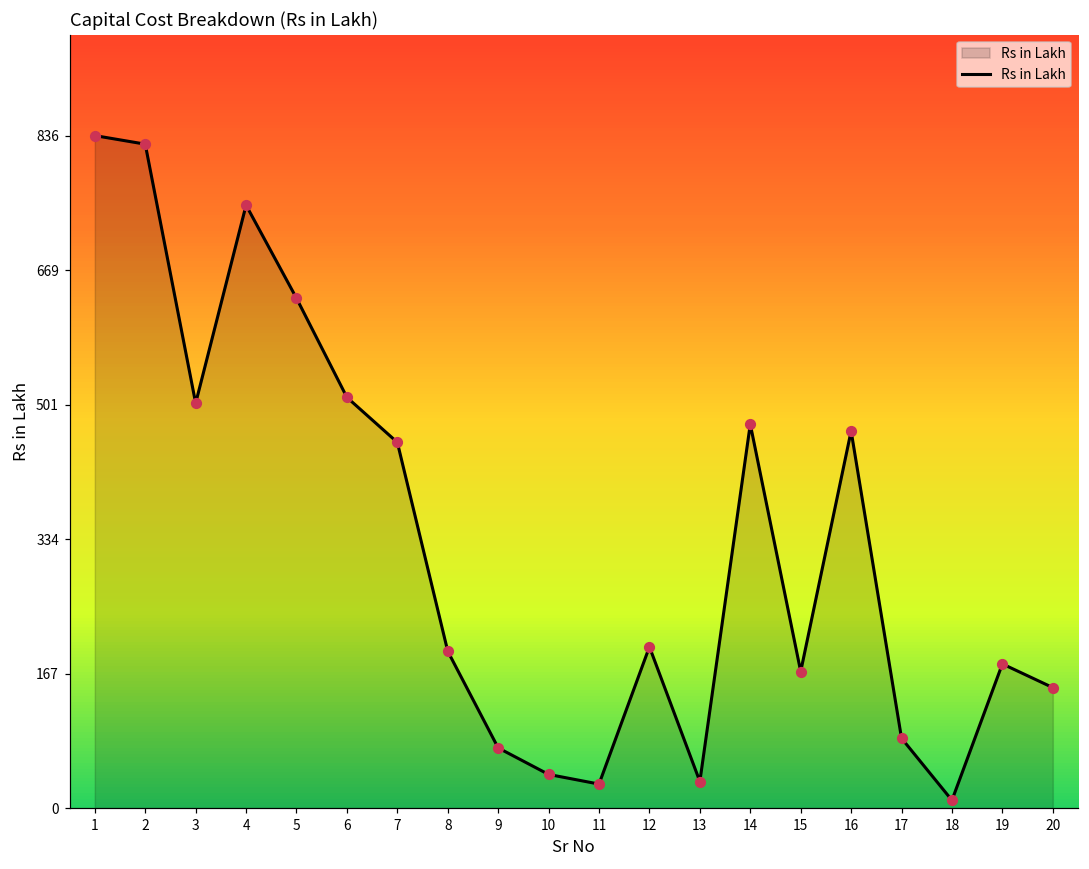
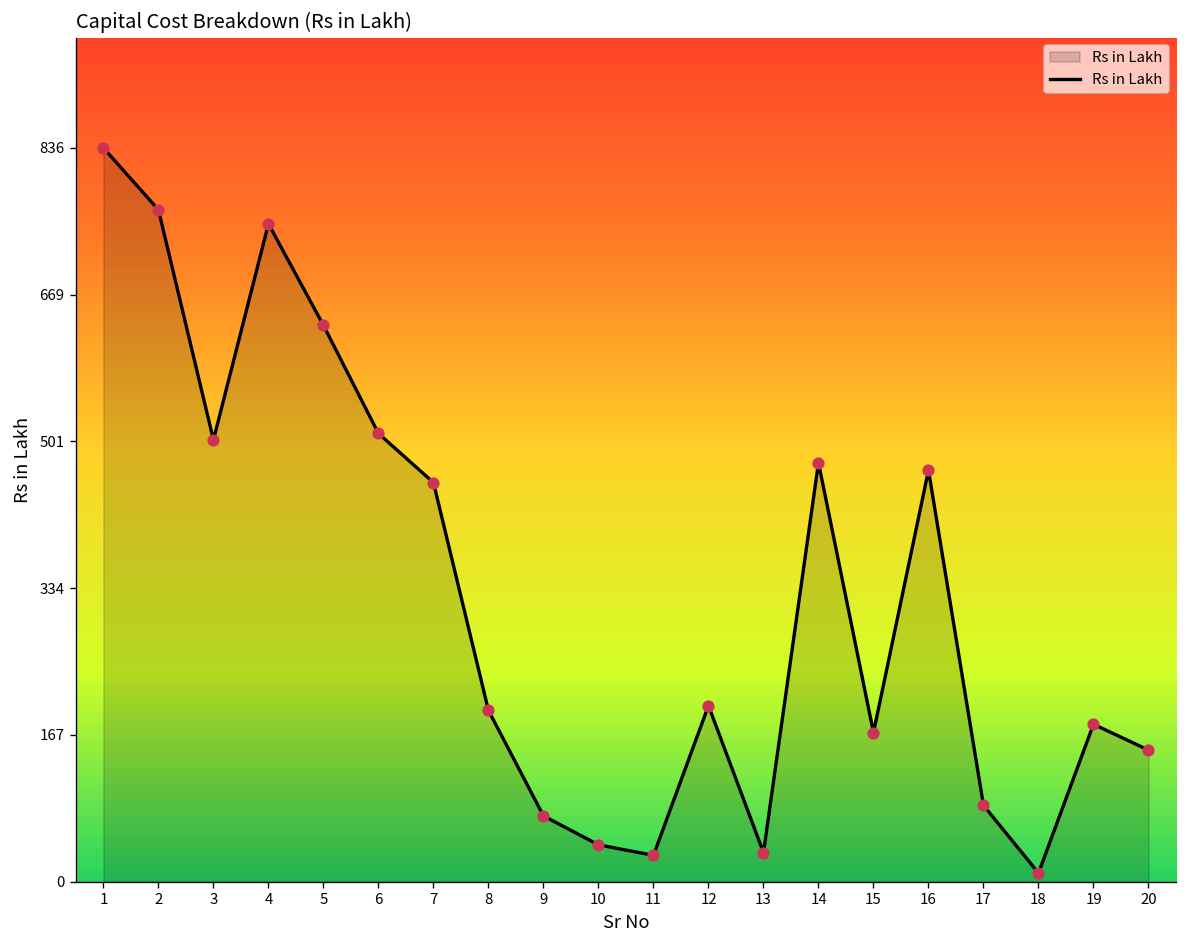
2: 830 -> 770
